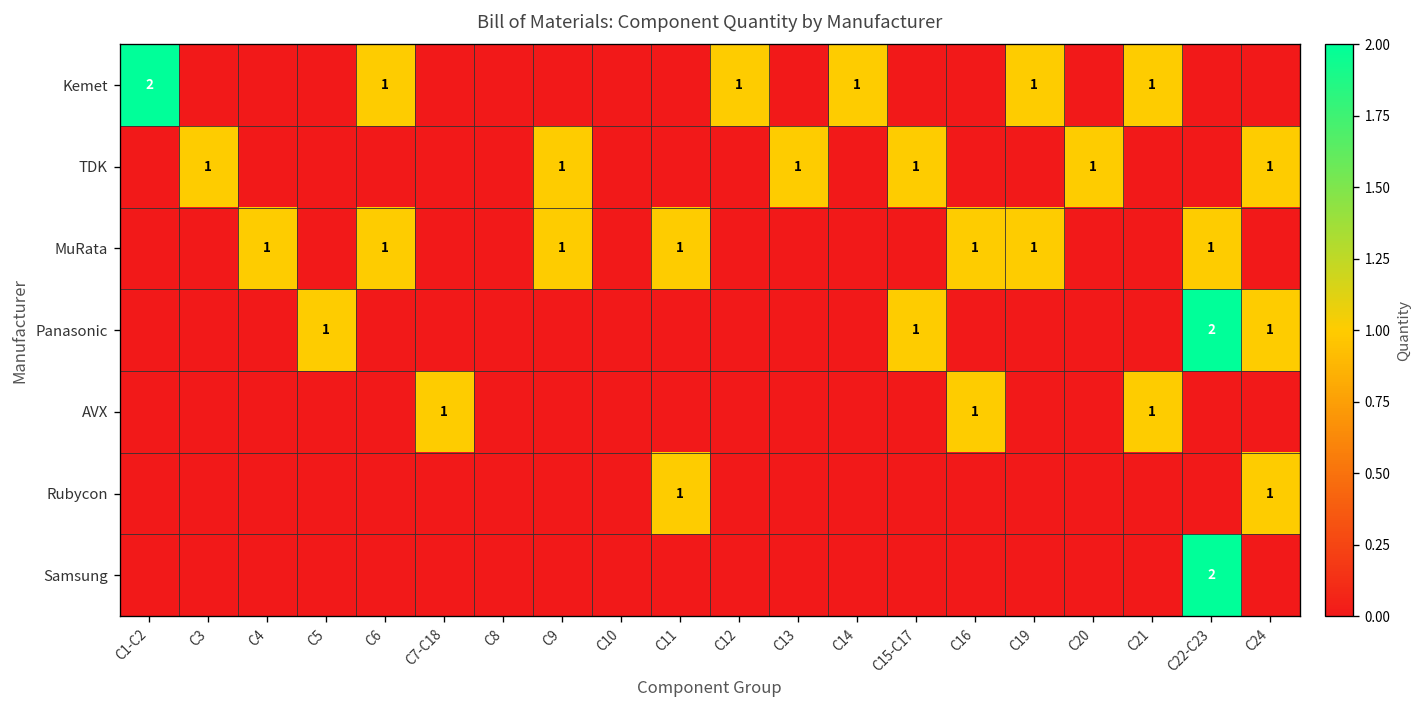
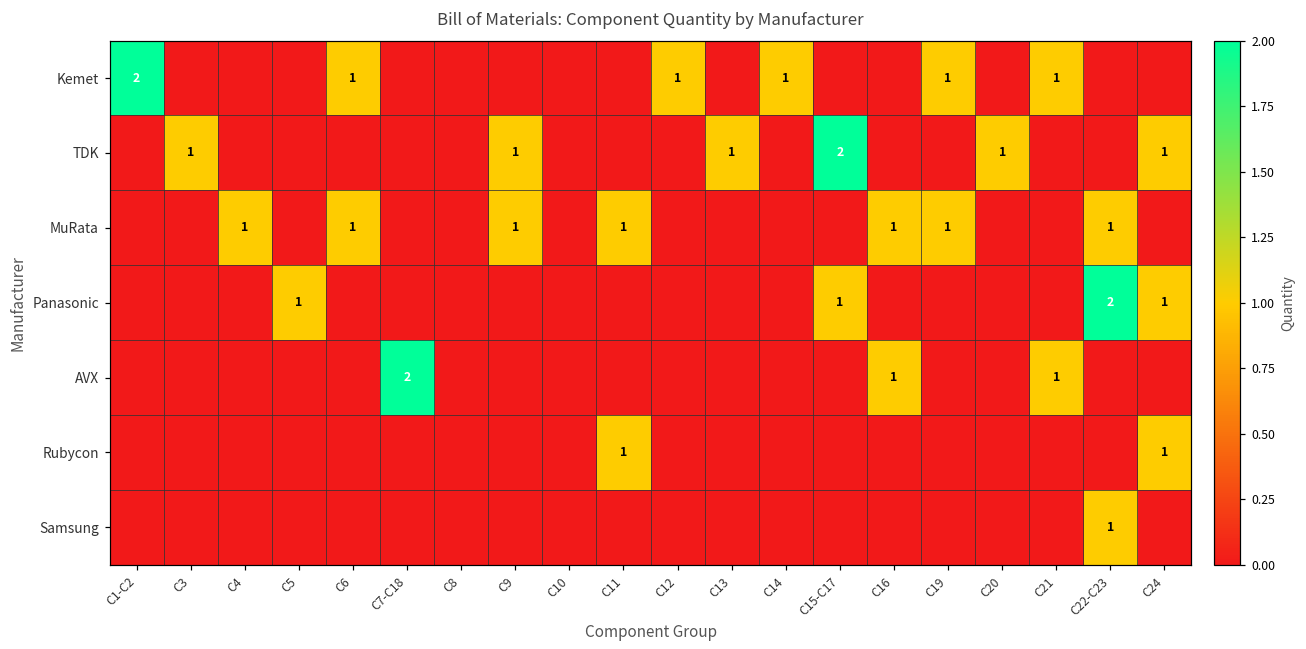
TDK, C15-C17: 1 -> 2
AVX, C7-C18: 1 -> 2
Samsung, C22-C23: 2 -> 1
